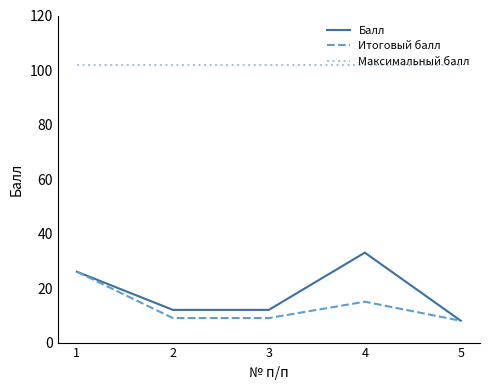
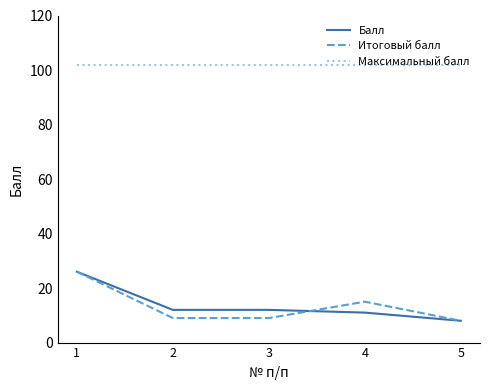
Балл, 4: 33 -> 11
